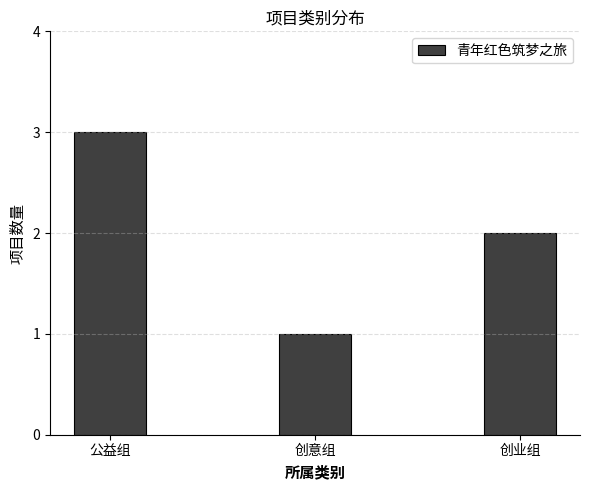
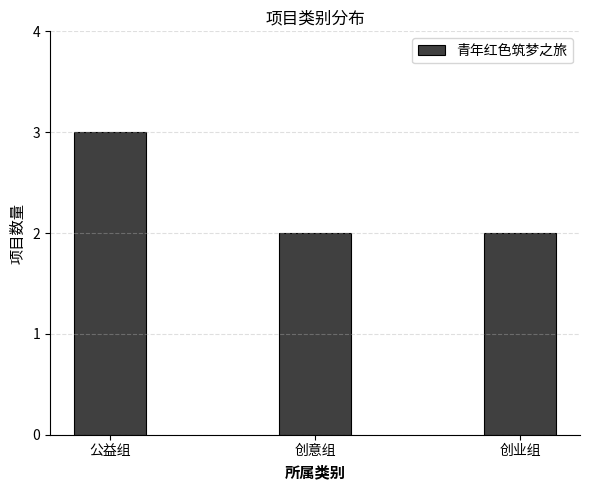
创意组: 1 -> 2
